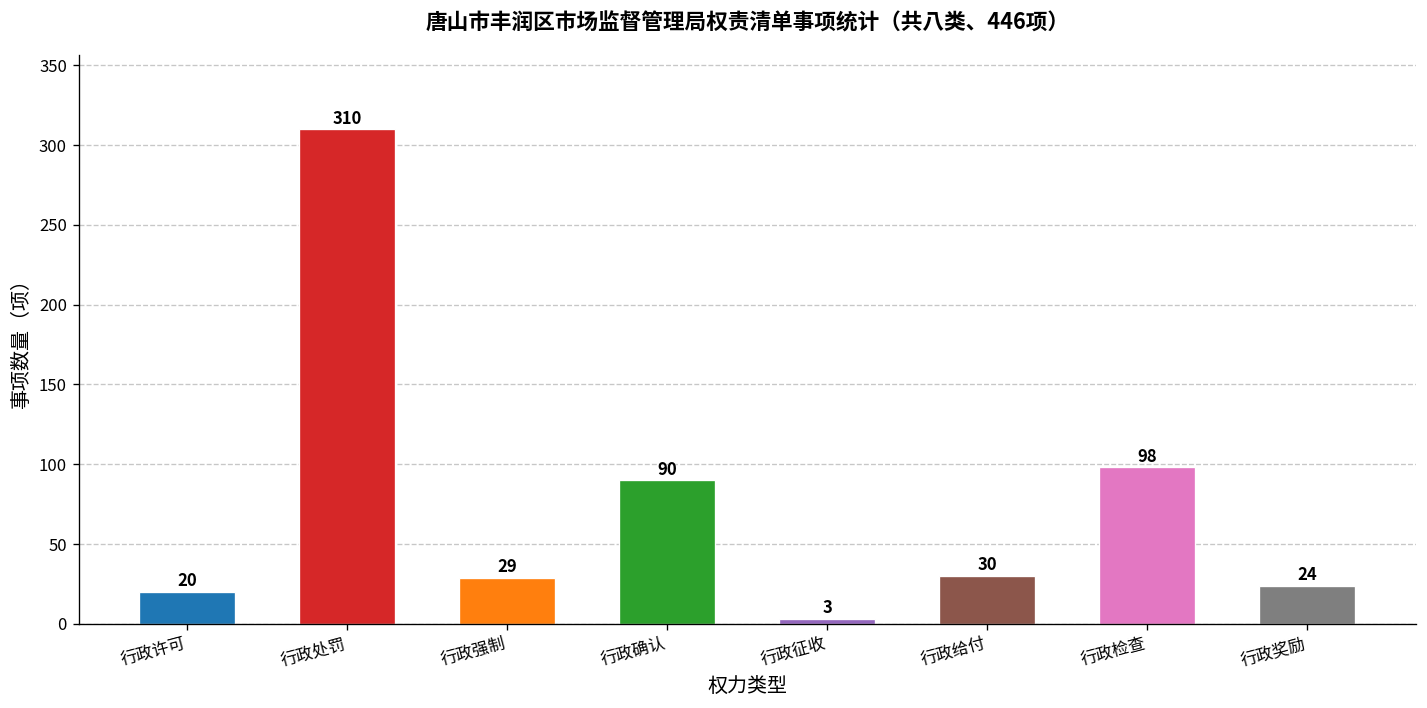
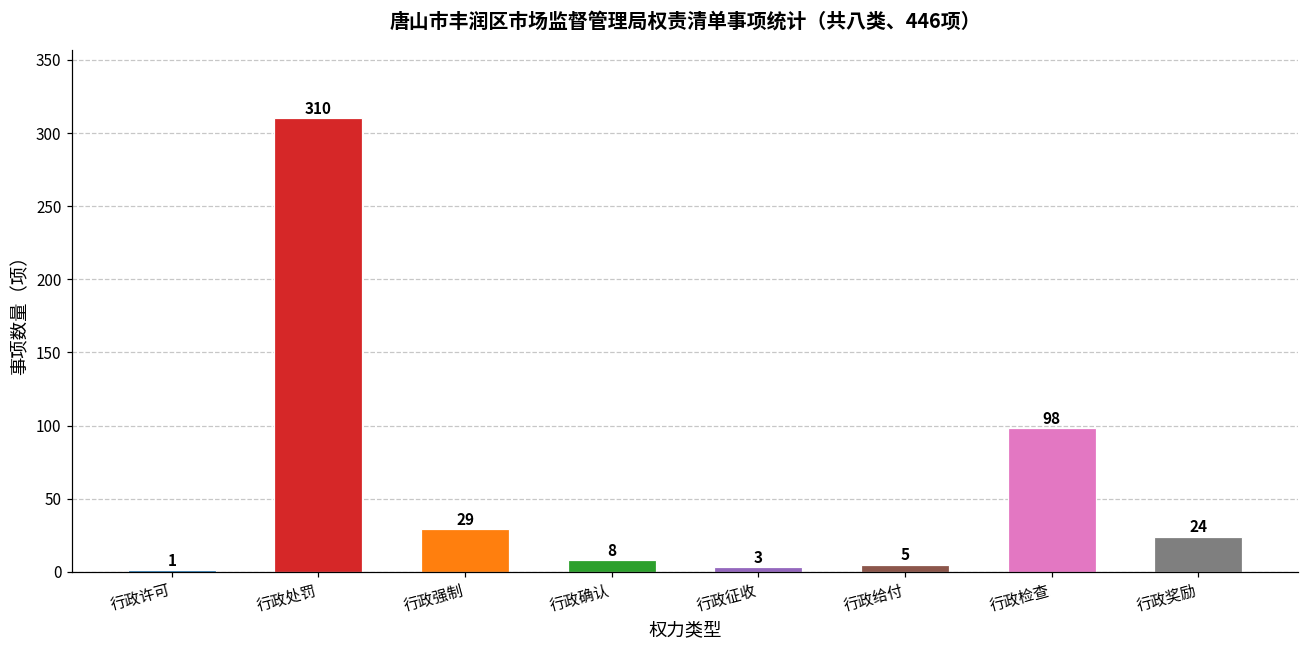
行政许可: 20 -> 1
行政确认: 90 -> 8
行政给付: 30 -> 5
